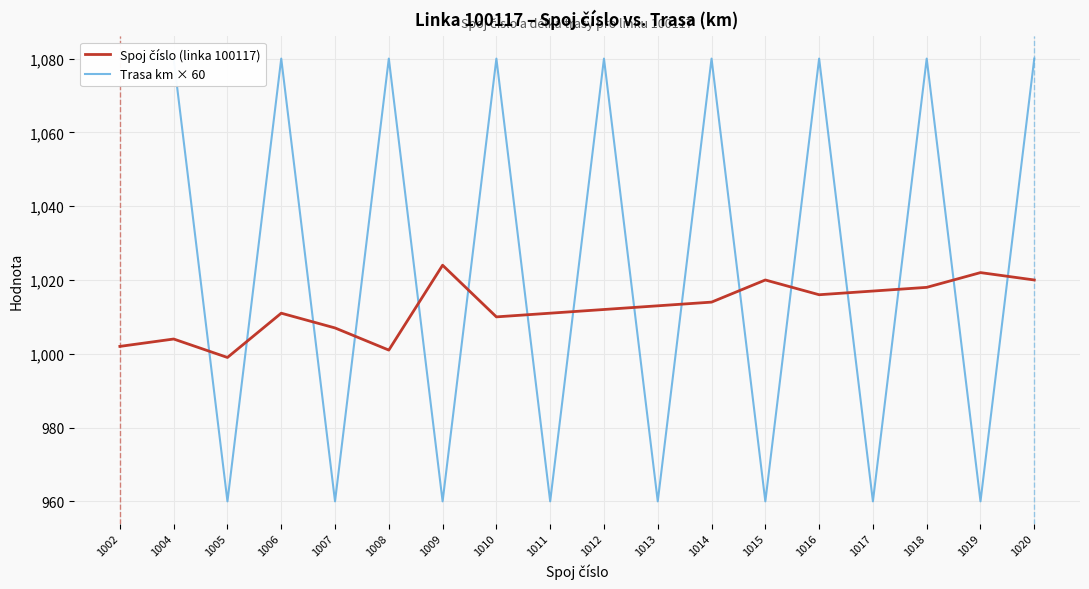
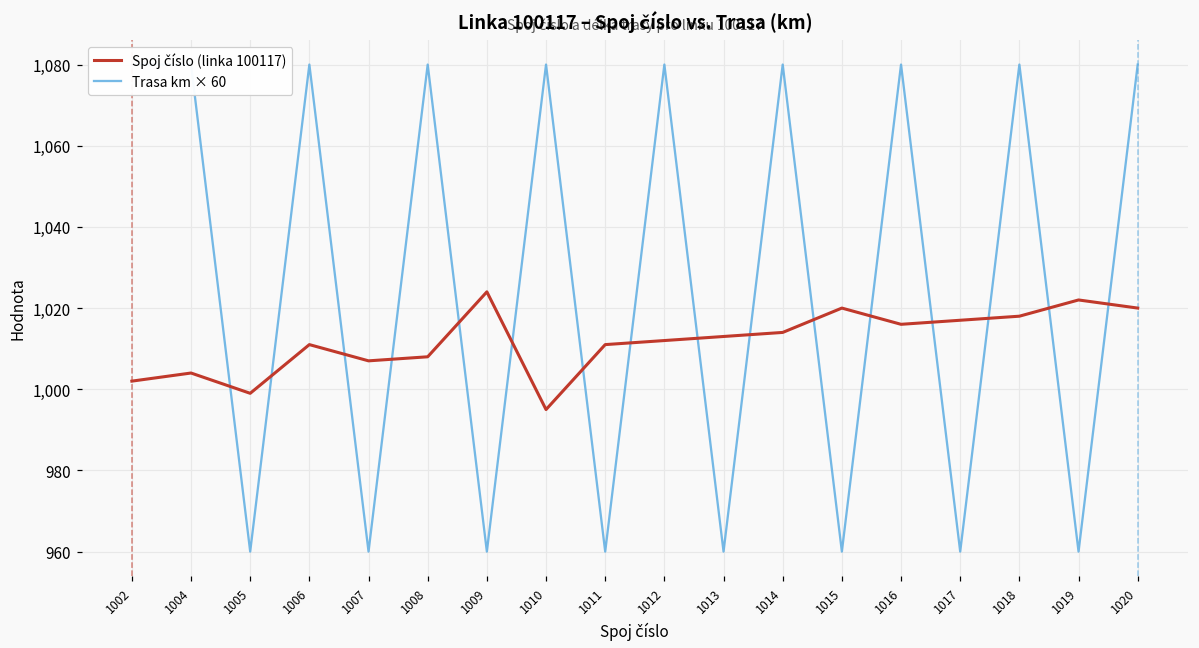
Spoj číslo (linka 100117), 1008: 1,001 -> 1,008
Spoj číslo (linka 100117), 1010: 1,010 -> 995
